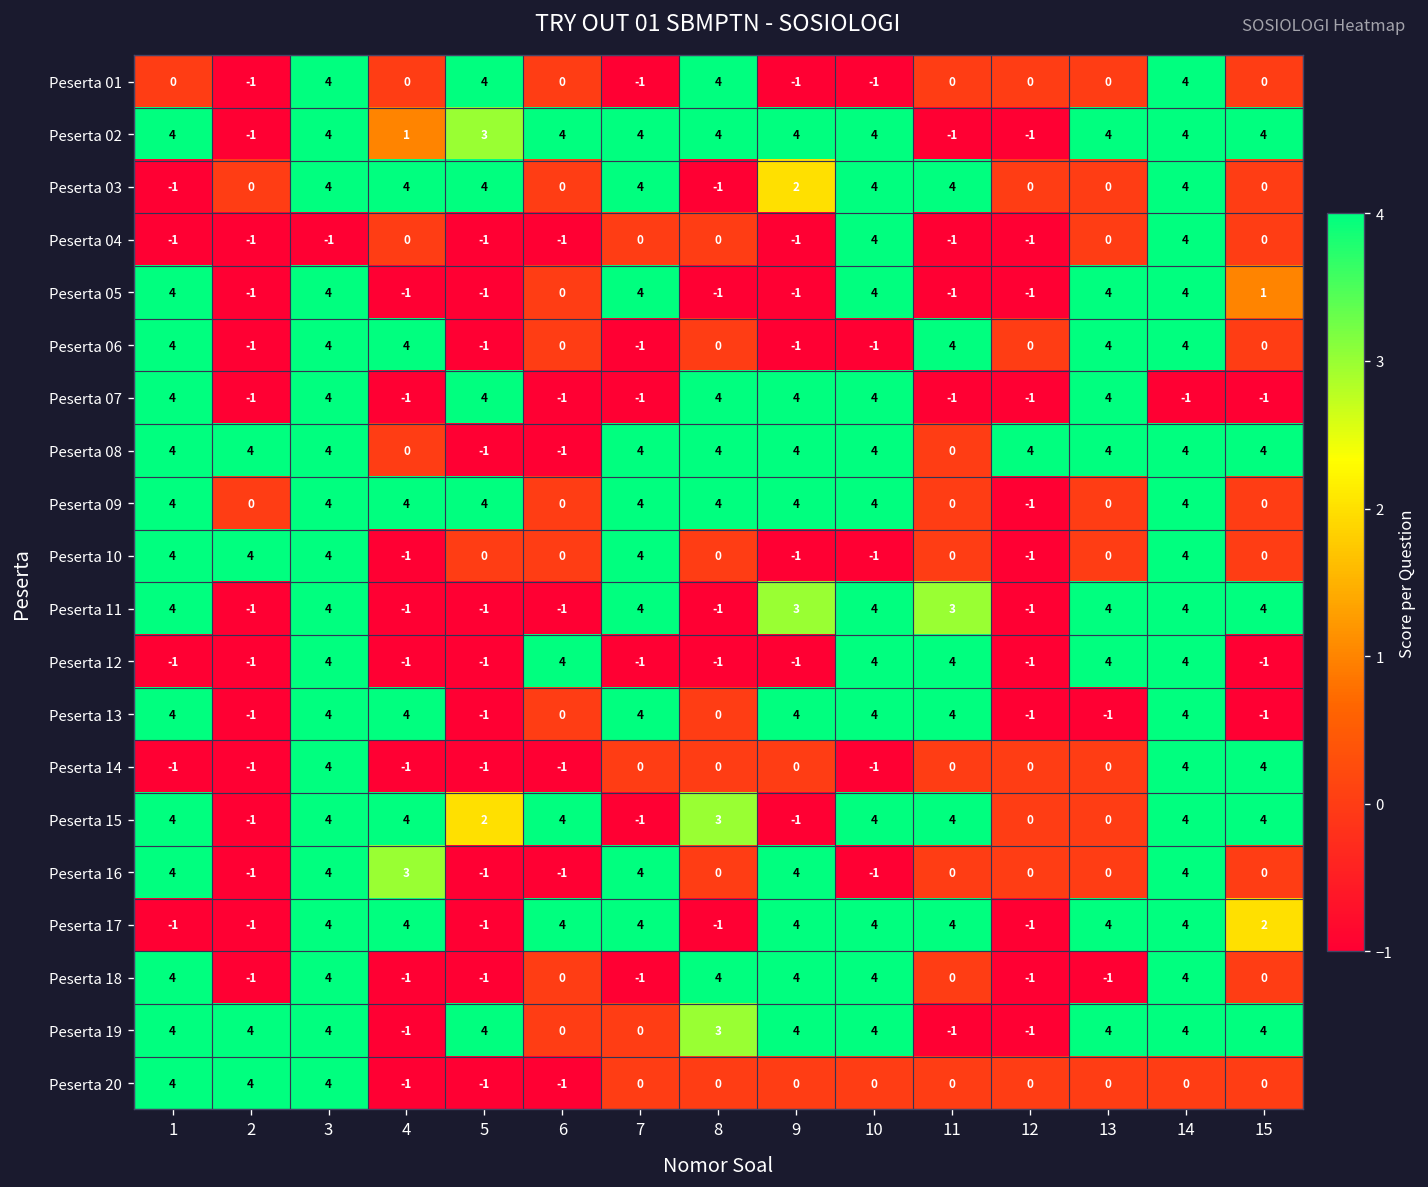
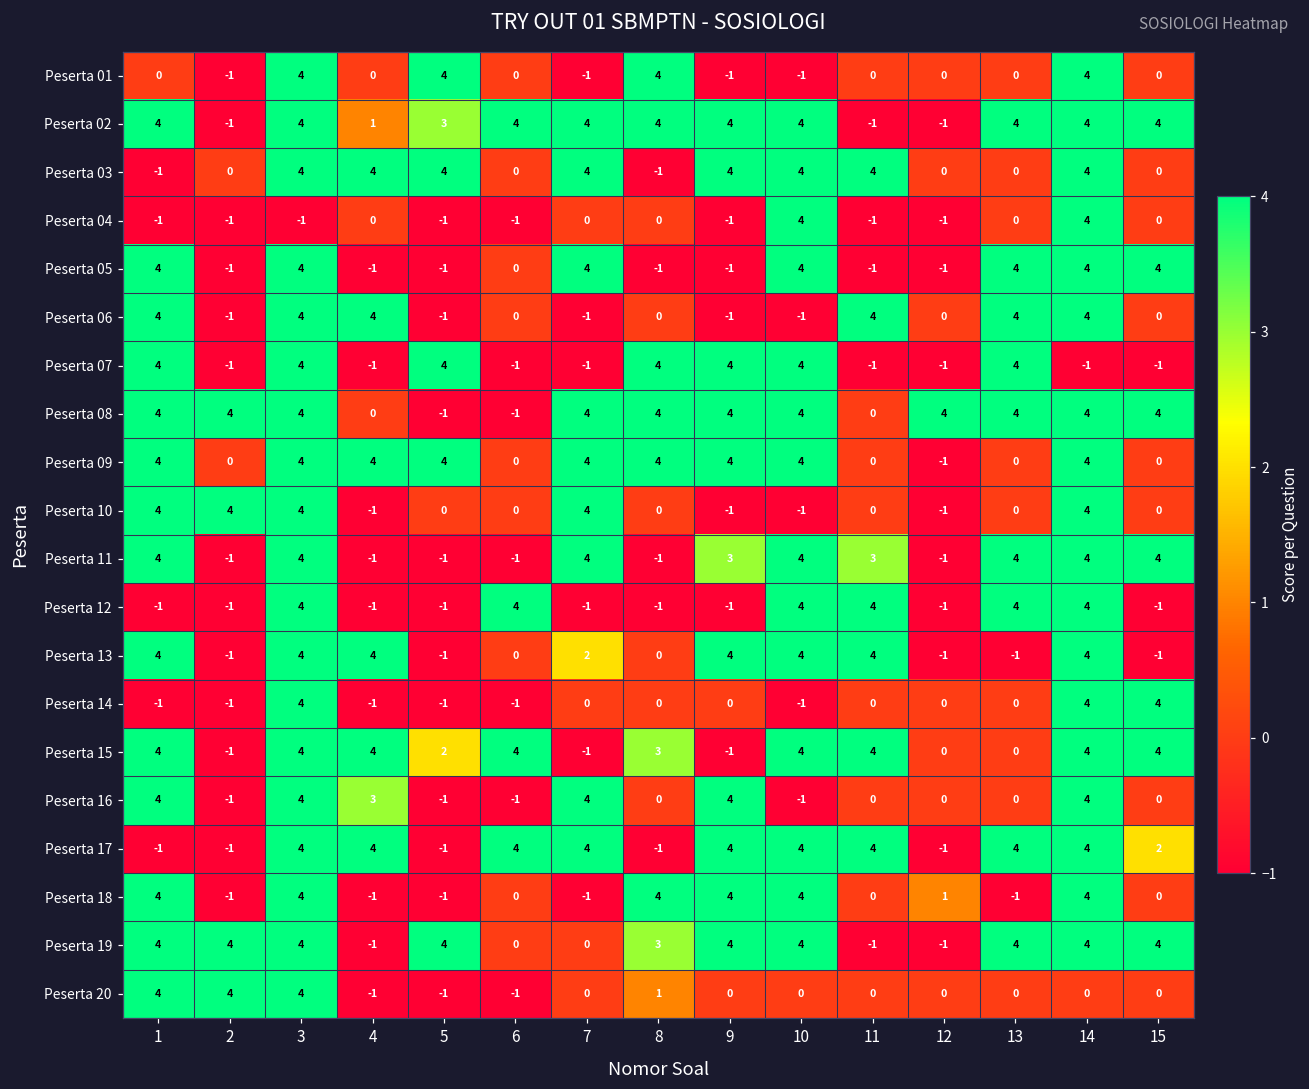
Peserta 03, 9: 2 -> 4
Peserta 05, 15: 1 -> 4
Peserta 13, 7: 4 -> 2
Peserta 18, 12: -1 -> 1
Peserta 20, 8: 0 -> 1
